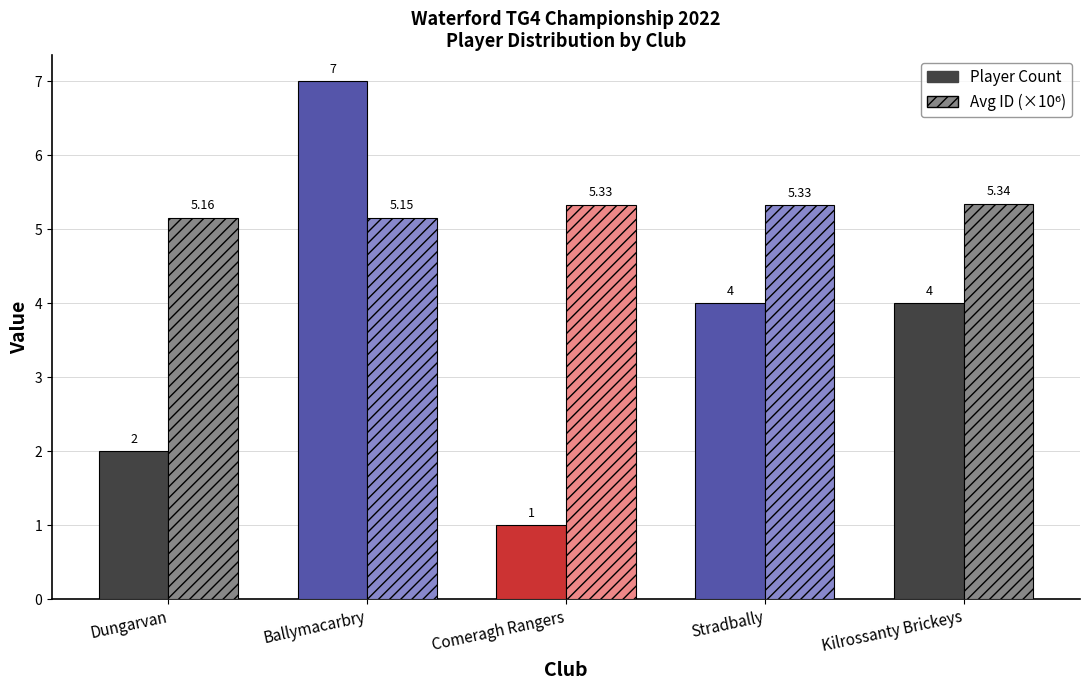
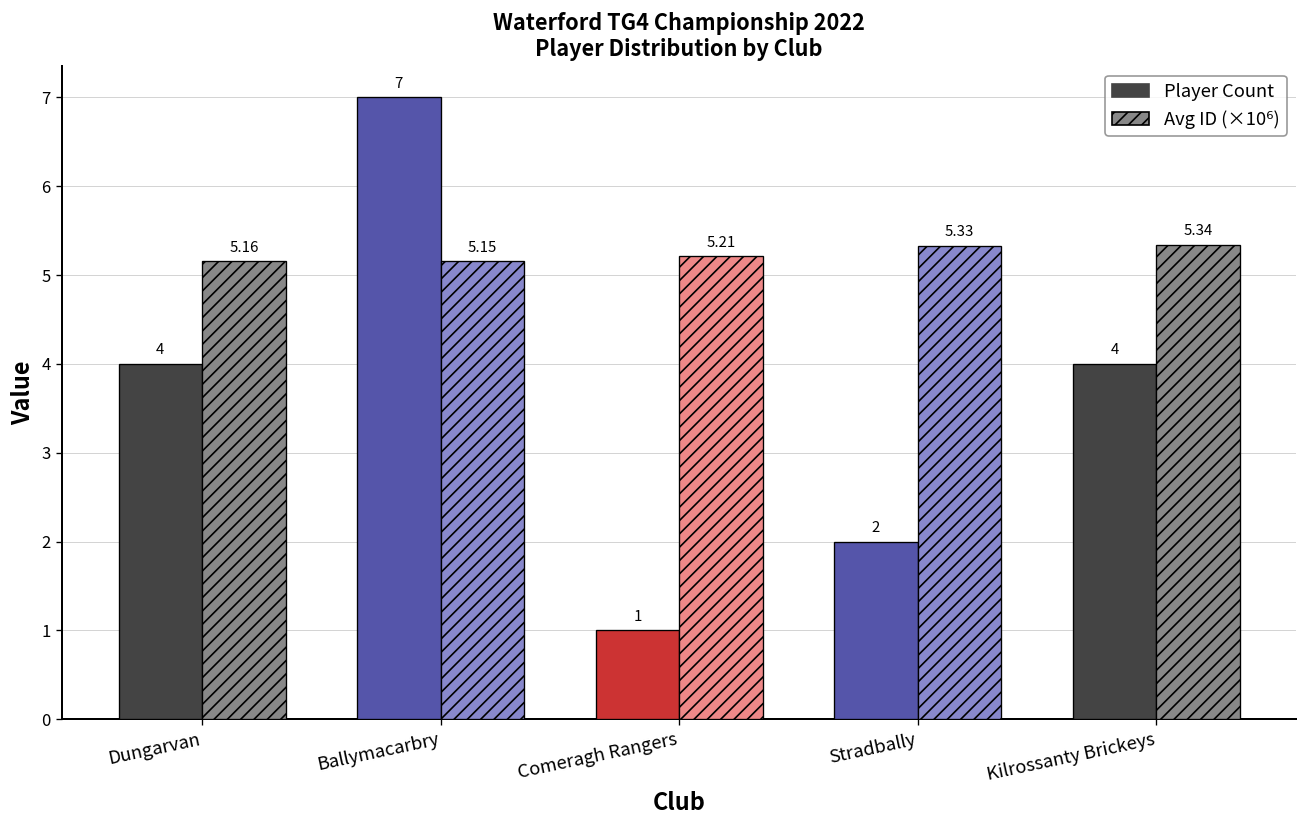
Player Count, Dungarvan: 2 -> 4
Avg ID (×10⁶), Comeragh Rangers: 5.33 -> 5.21
Player Count, Stradbally: 4 -> 2
